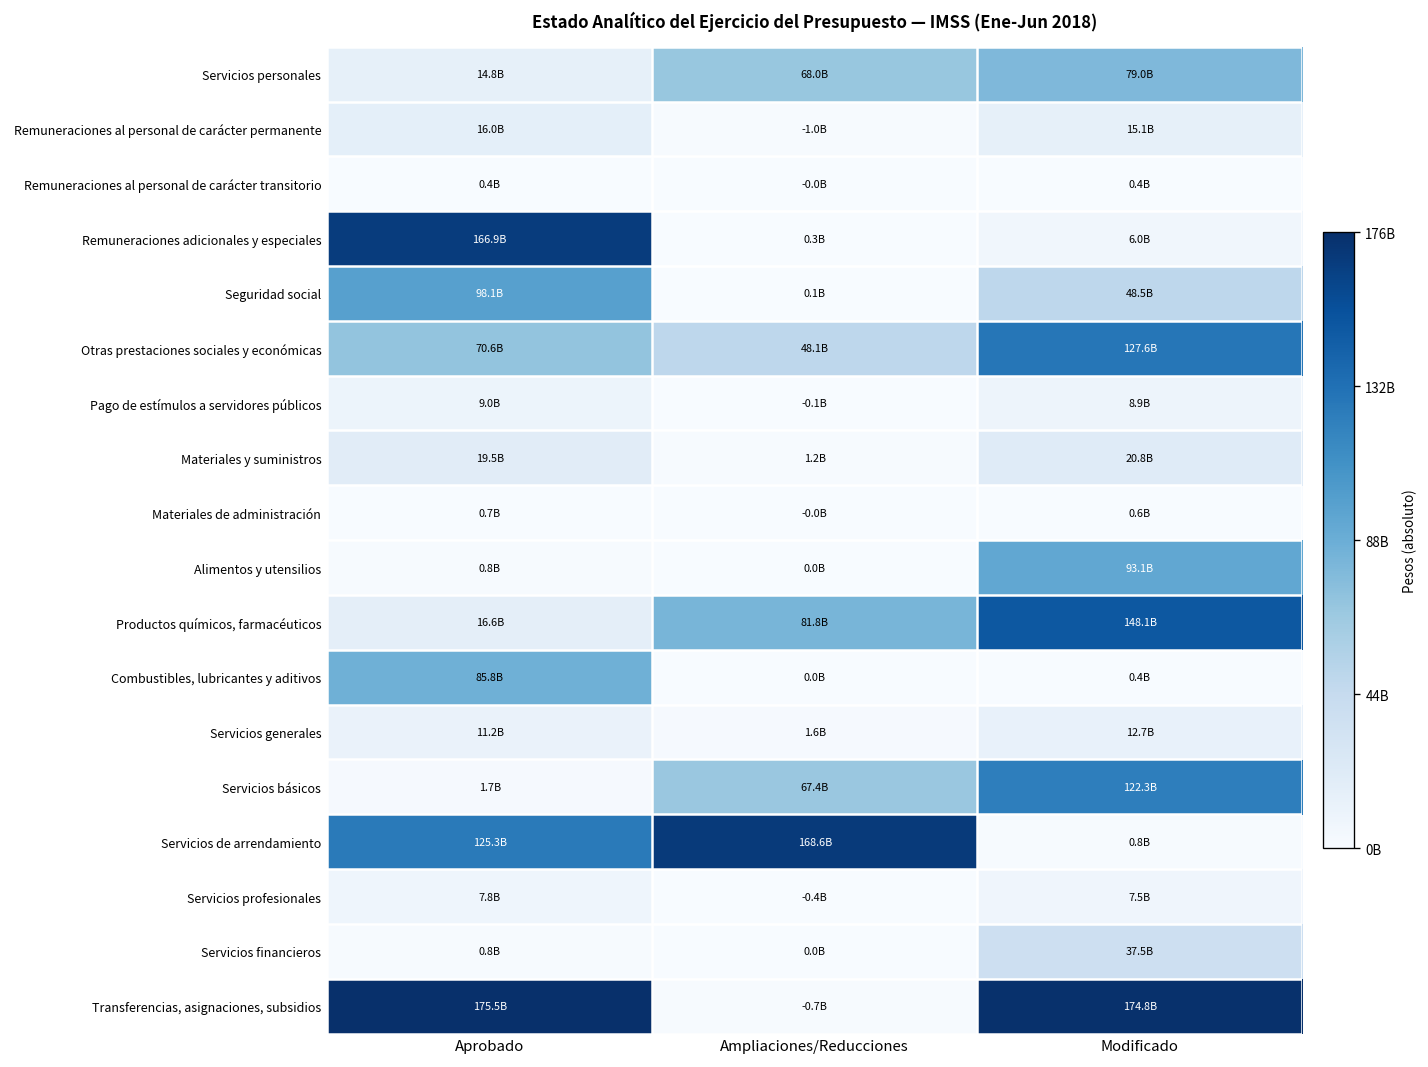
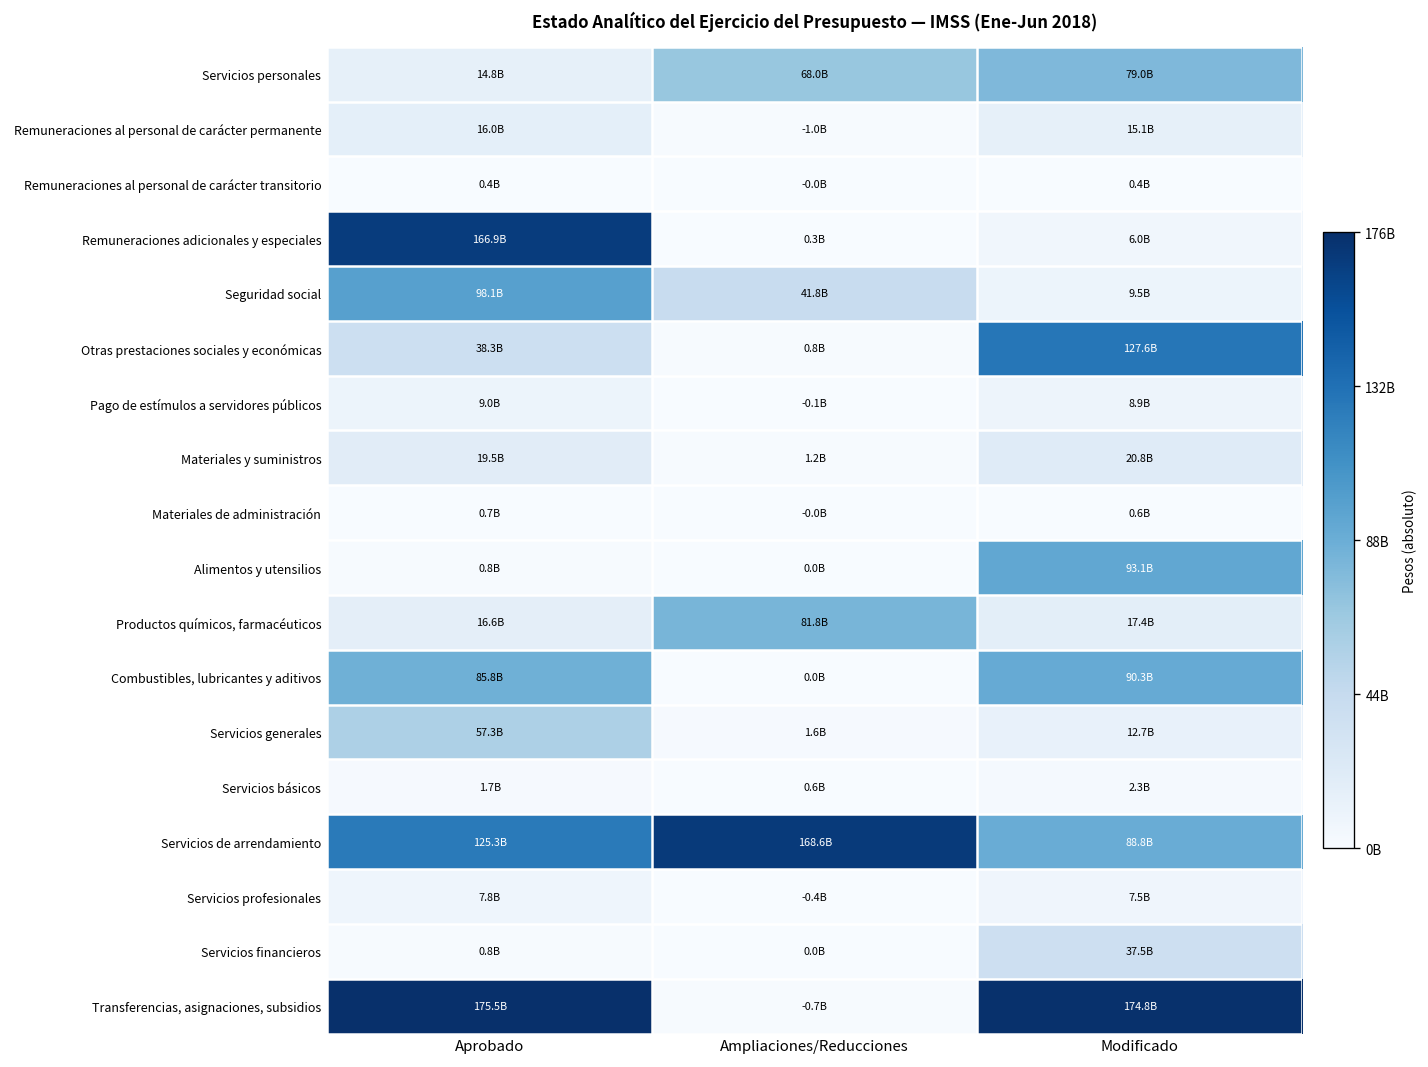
Seguridad social, Ampliaciones/Reducciones: 0.1B -> 41.8B
Seguridad social, Modificado: 48.5B -> 9.5B
Otras prestaciones sociales y económicas, Aprobado: 70.6B -> 38.3B
Otras prestaciones sociales y económicas, Ampliaciones/Reducciones: 48.1B -> 0.8B
Productos químicos, farmacéuticos, Modificado: 148.1B -> 17.4B
Combustibles, lubricantes y aditivos, Modificado: 0.4B -> 90.3B
Servicios generales, Aprobado: 11.2B -> 57.3B
Servicios básicos, Ampliaciones/Reducciones: 67.4B -> 0.6B
Servicios básicos, Modificado: 122.3B -> 2.3B
Servicios de arrendamiento, Modificado: 0.8B -> 88.8B
